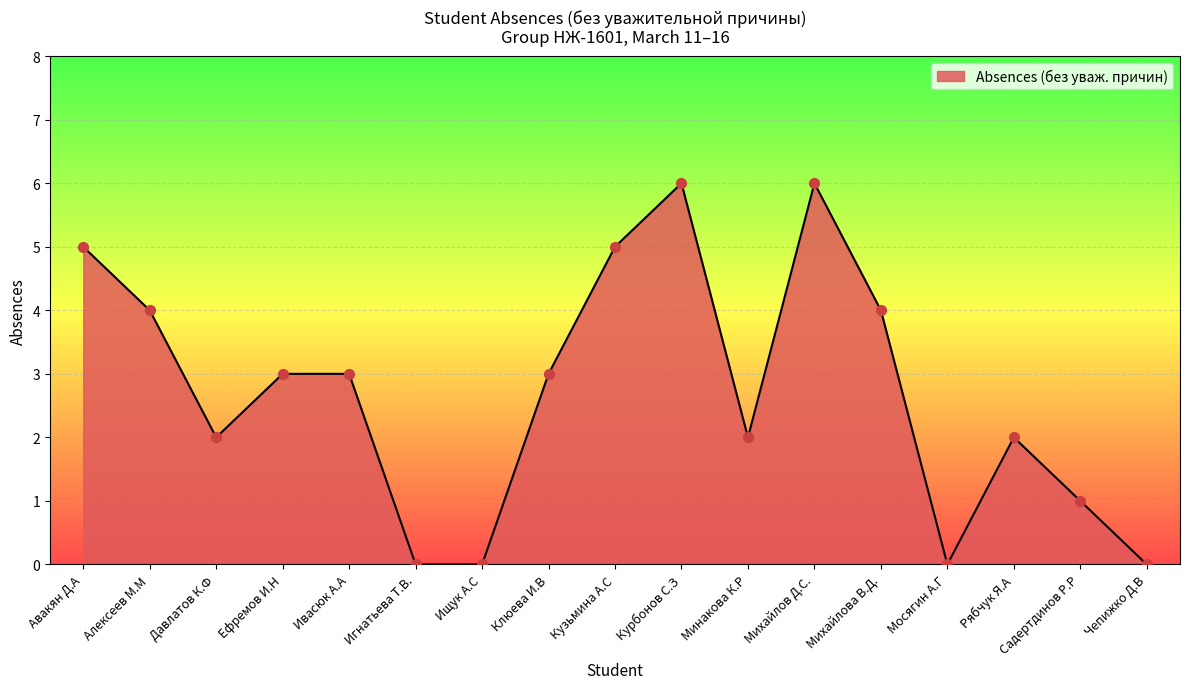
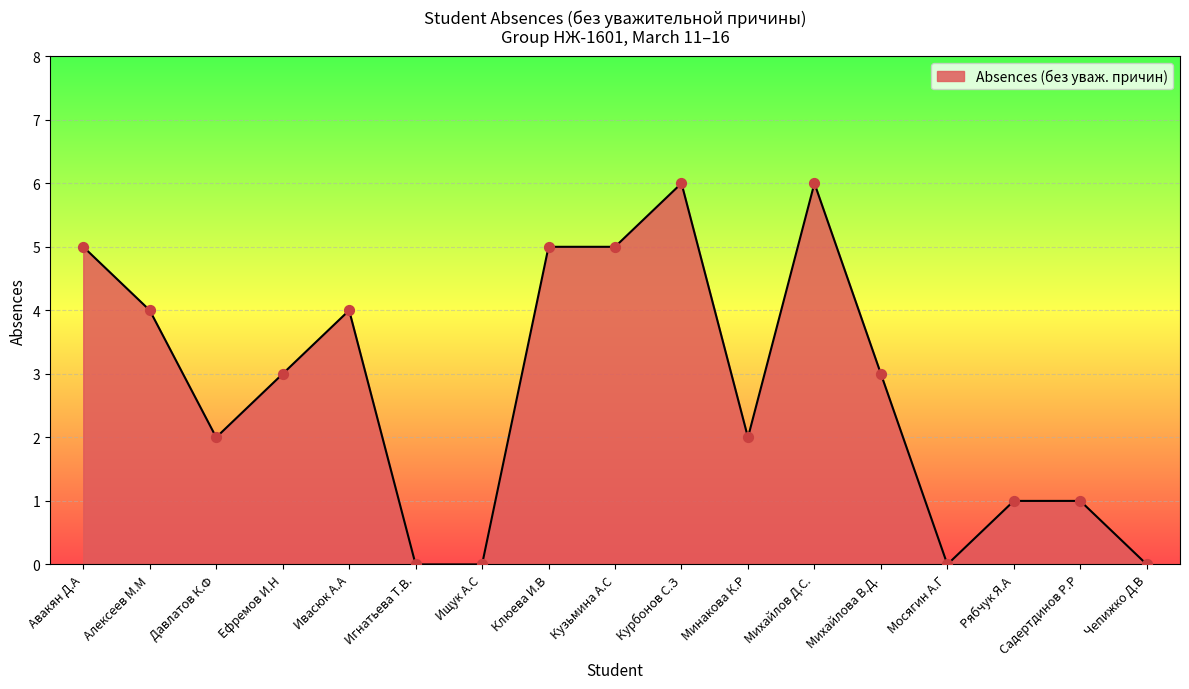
Ивасюк А.А: 3 -> 4
Клюева И.В: 3 -> 5
Михайлова В.Д.: 4 -> 3
Рябчук Я.А: 2 -> 1
